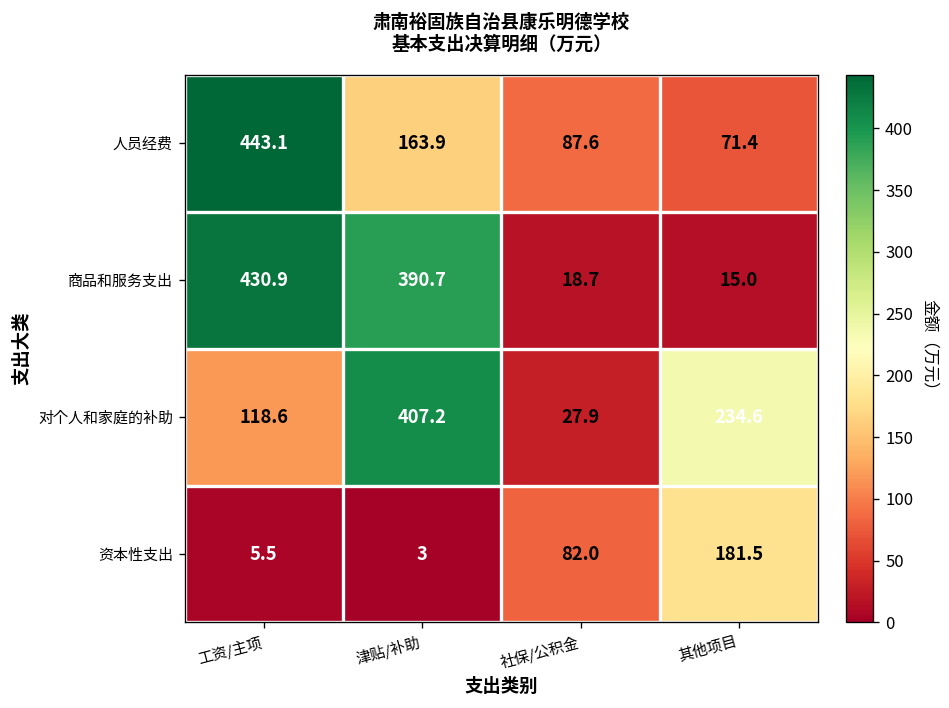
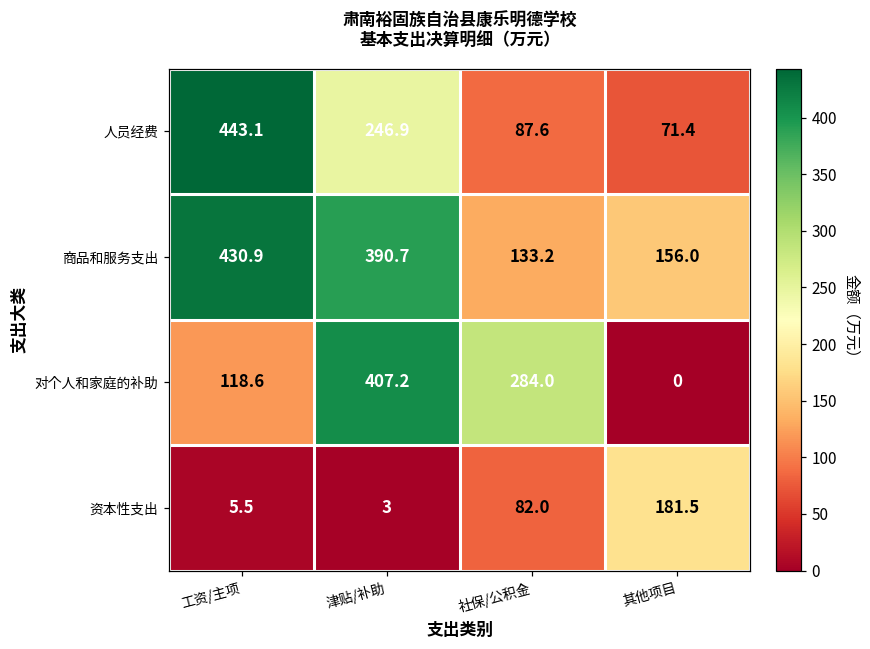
人员经费, 津贴/补助: 163.9 -> 246.9
商品和服务支出, 社保/公积金: 18.7 -> 133.2
商品和服务支出, 其他项目: 15.0 -> 156.0
对个人和家庭的补助, 社保/公积金: 27.9 -> 284.0
对个人和家庭的补助, 其他项目: 234.6 -> 0
